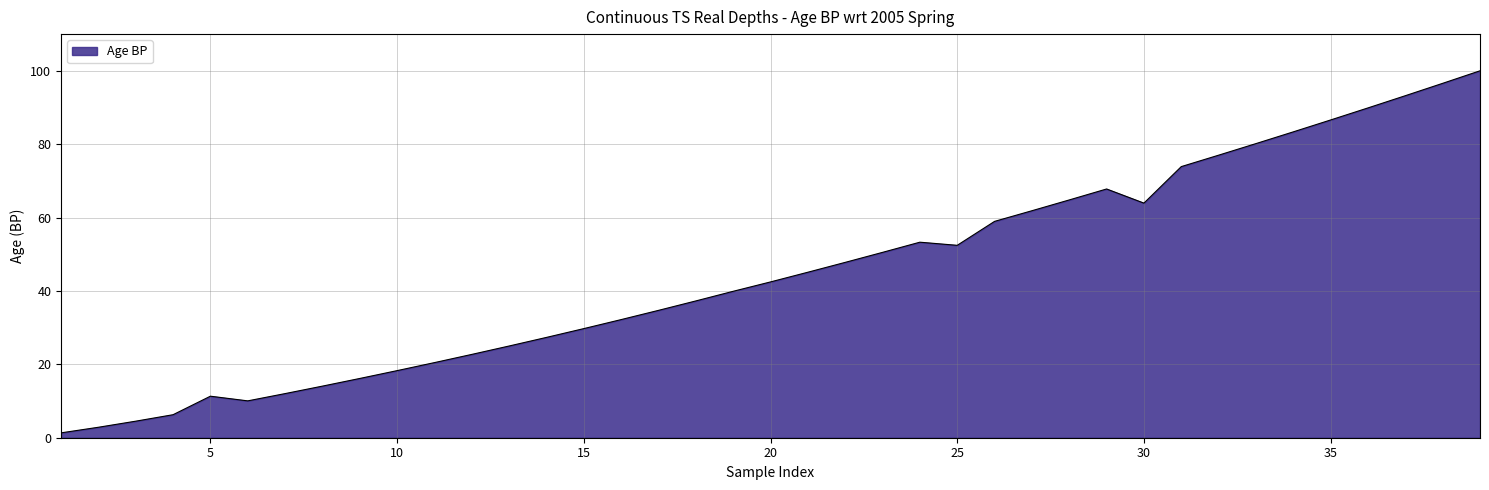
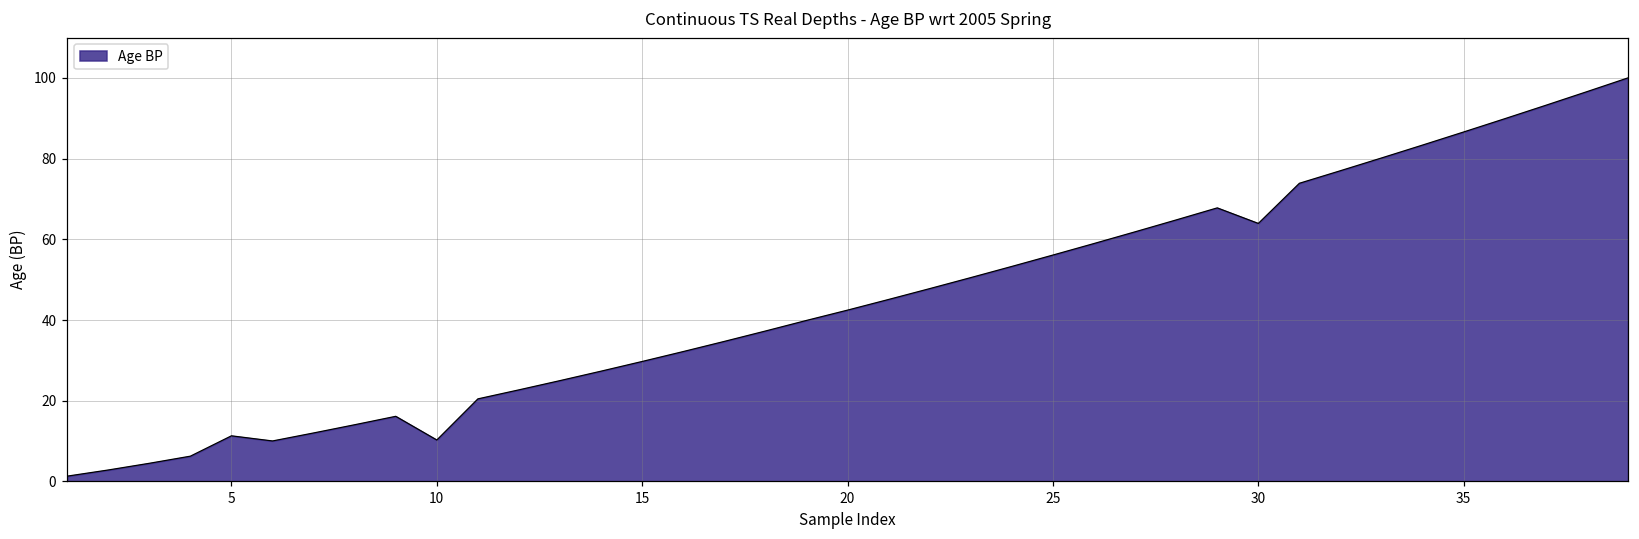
10: 18 -> 10
25: 52 -> 56
